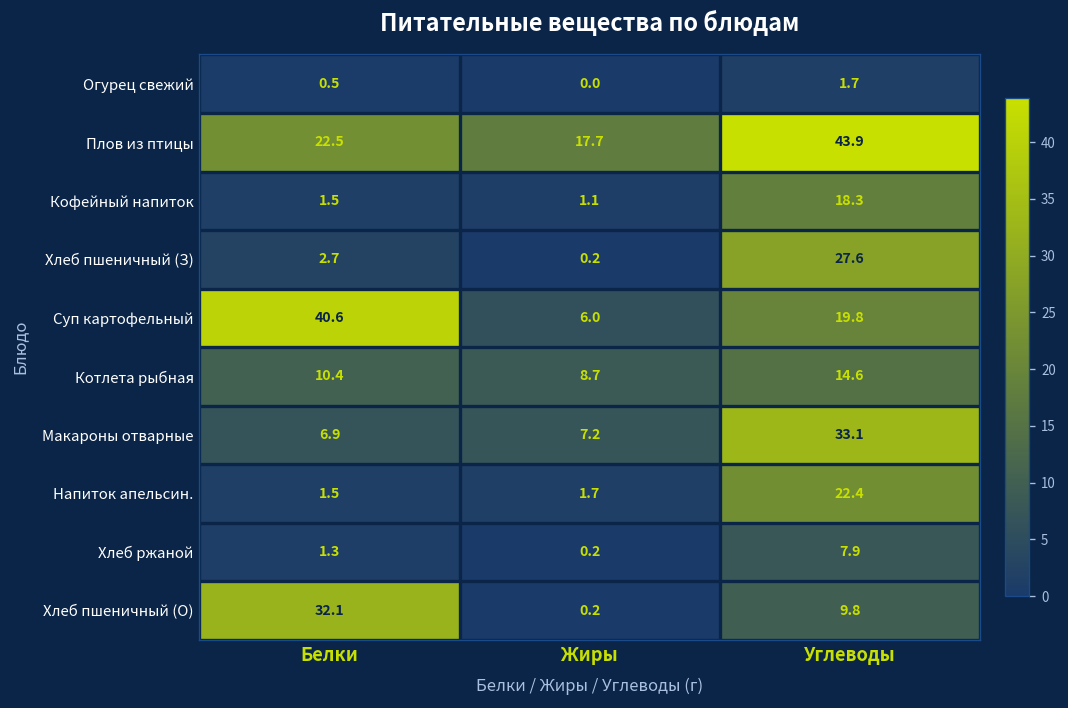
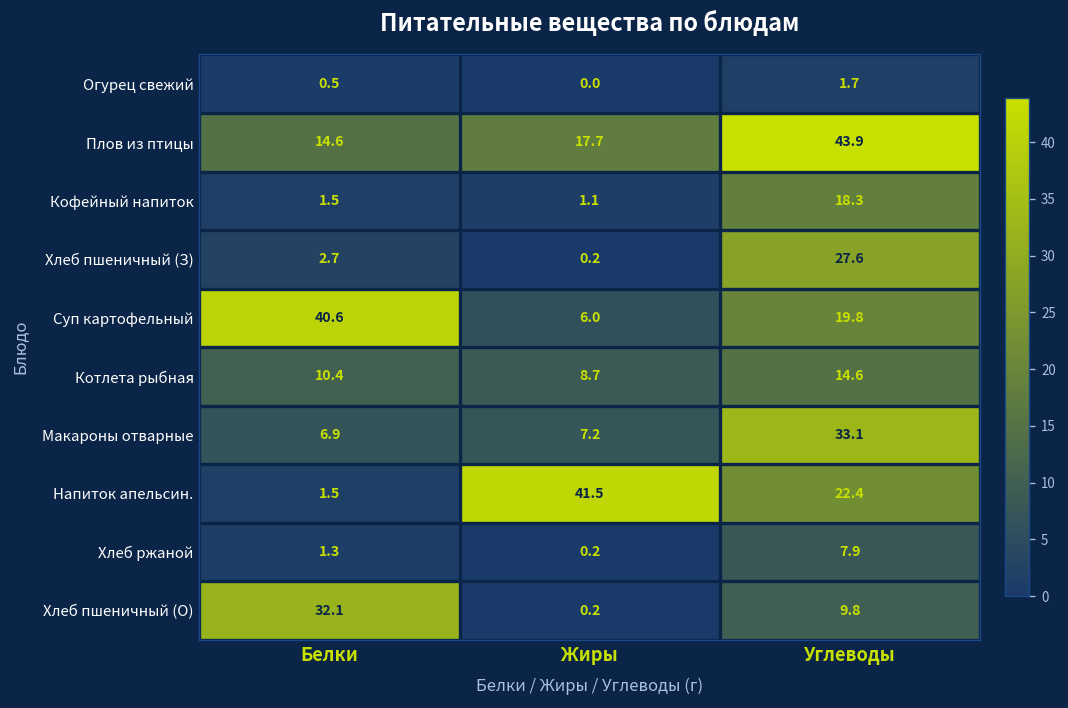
Плов из птицы, Белки: 22.5 -> 14.6
Напиток апельсин., Жиры: 1.7 -> 41.5
